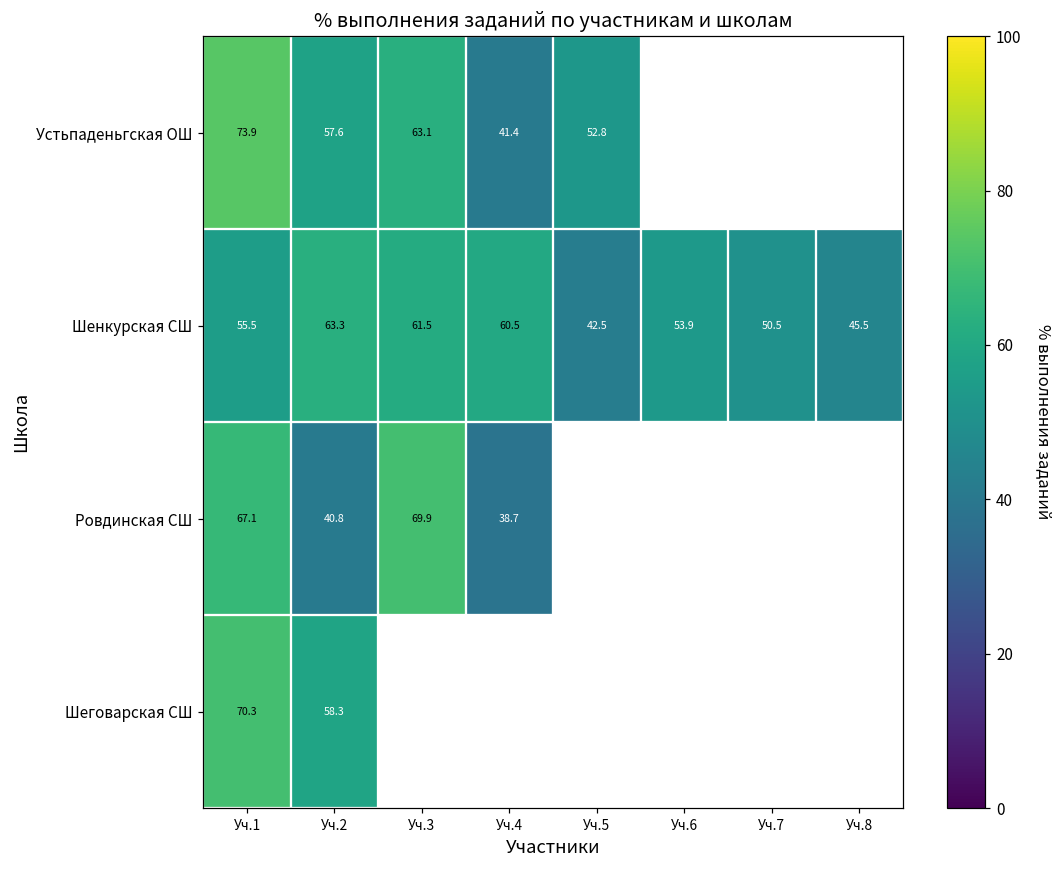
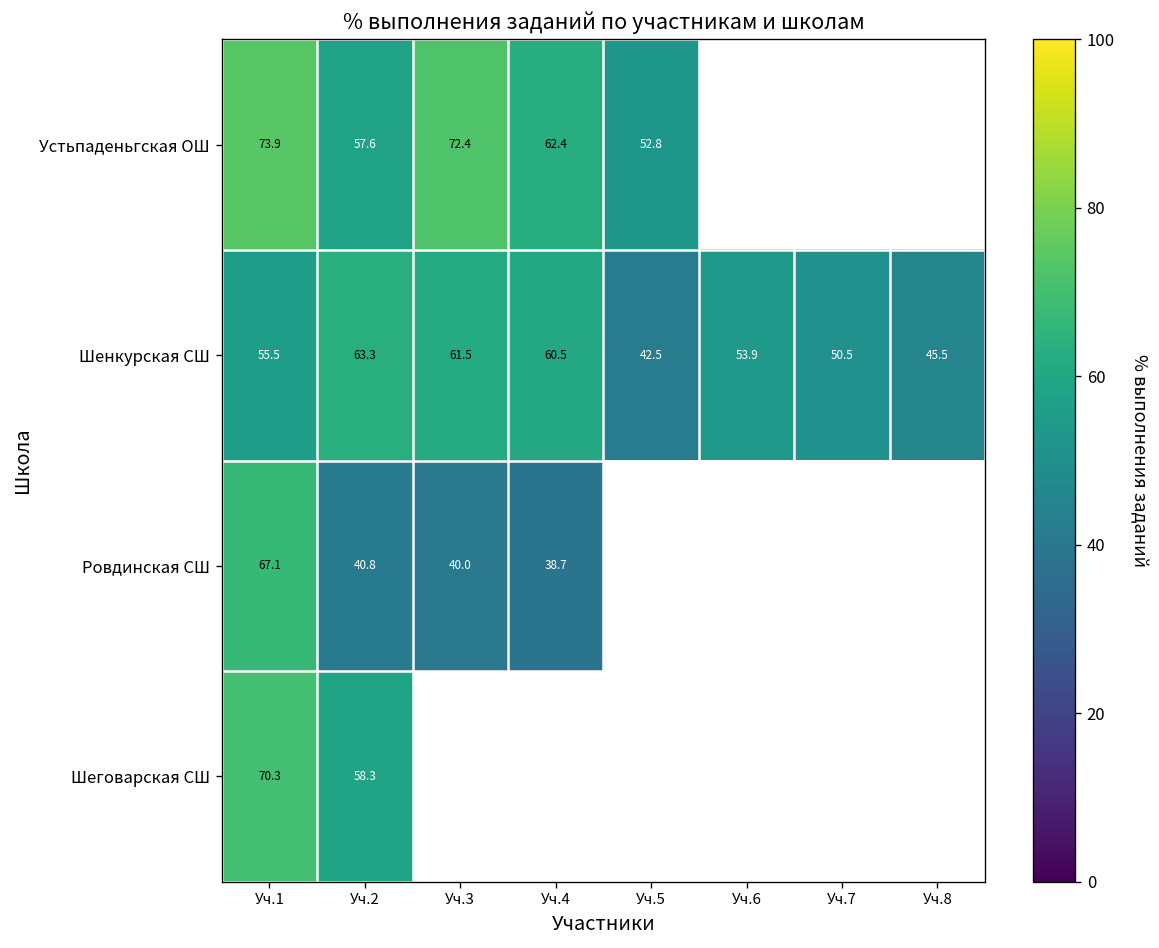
Устьпаденьгская ОШ, Уч.3: 63.1 -> 72.4
Устьпаденьгская ОШ, Уч.4: 41.4 -> 62.4
Ровдинская СШ, Уч.3: 69.9 -> 40.0
